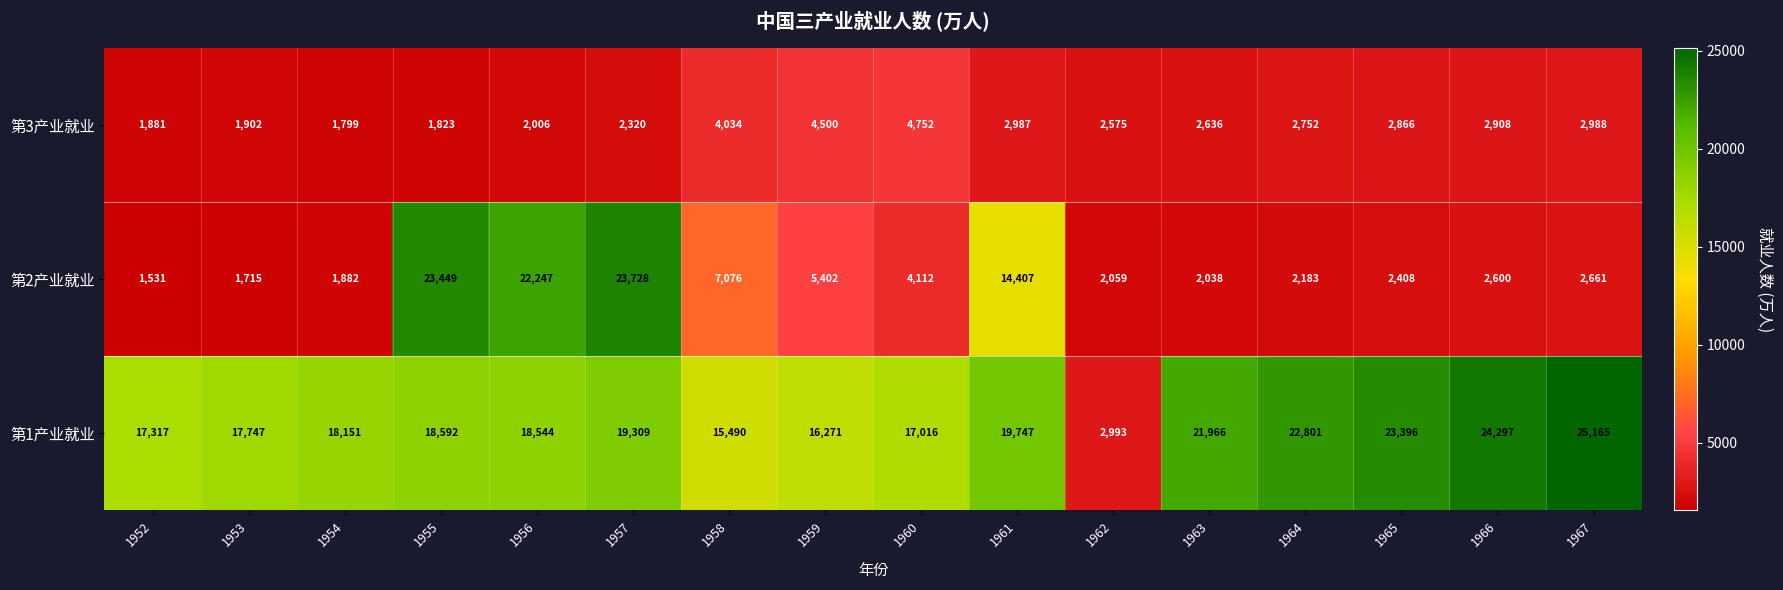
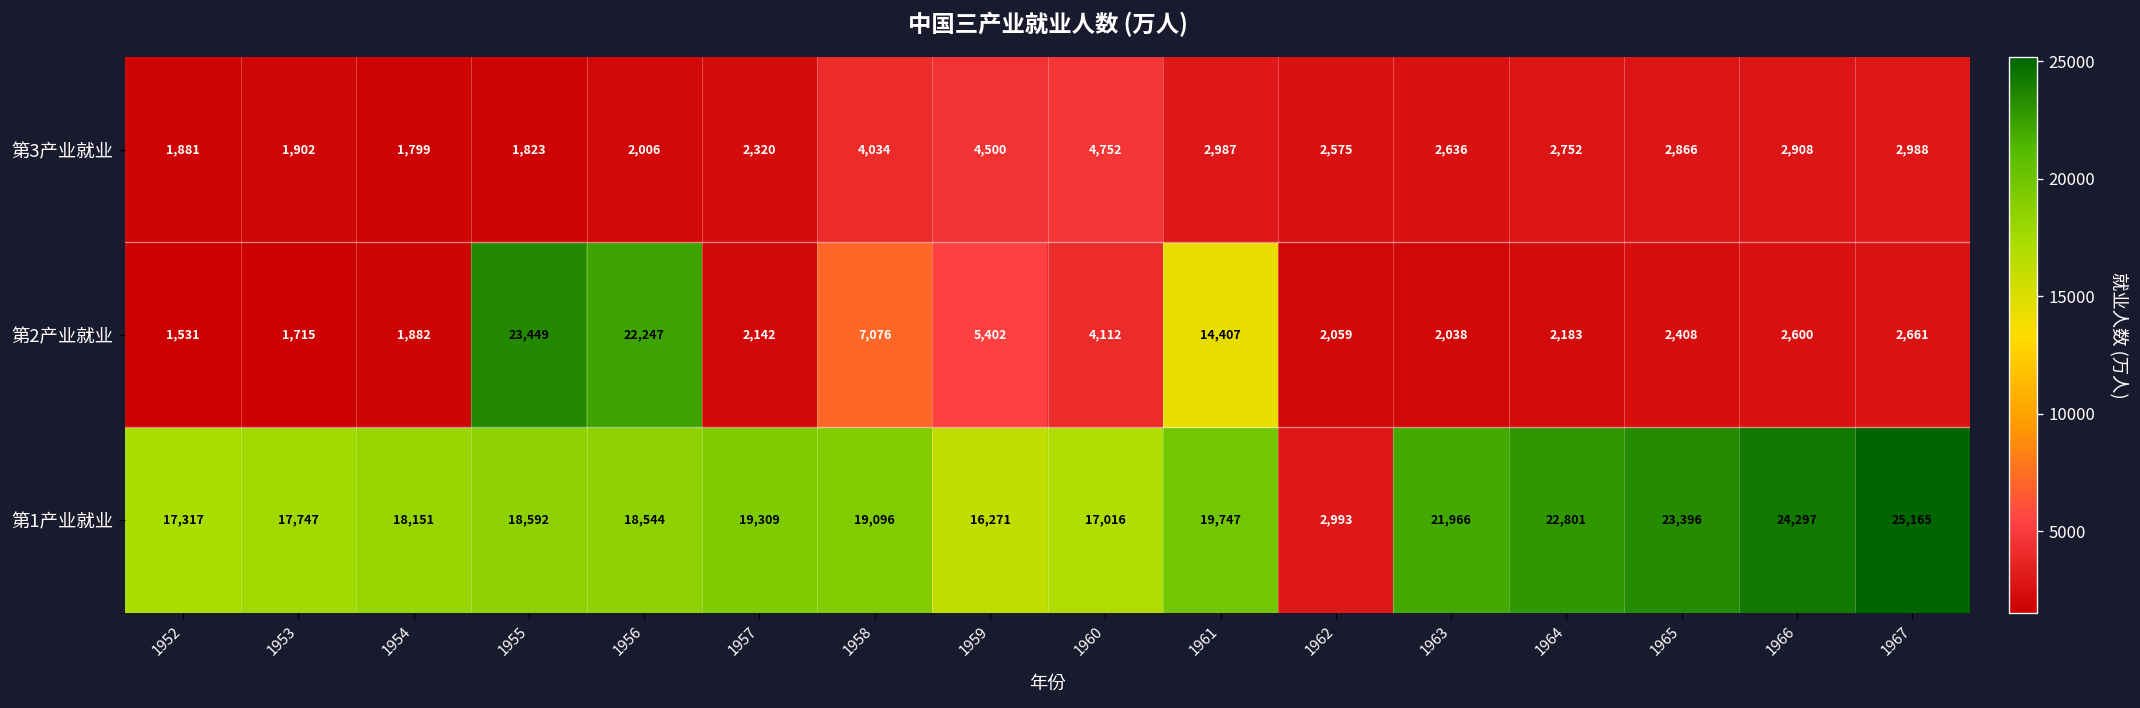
第2产业就业, 1957: 23,728 -> 2,142
第1产业就业, 1958: 15,490 -> 19,096
